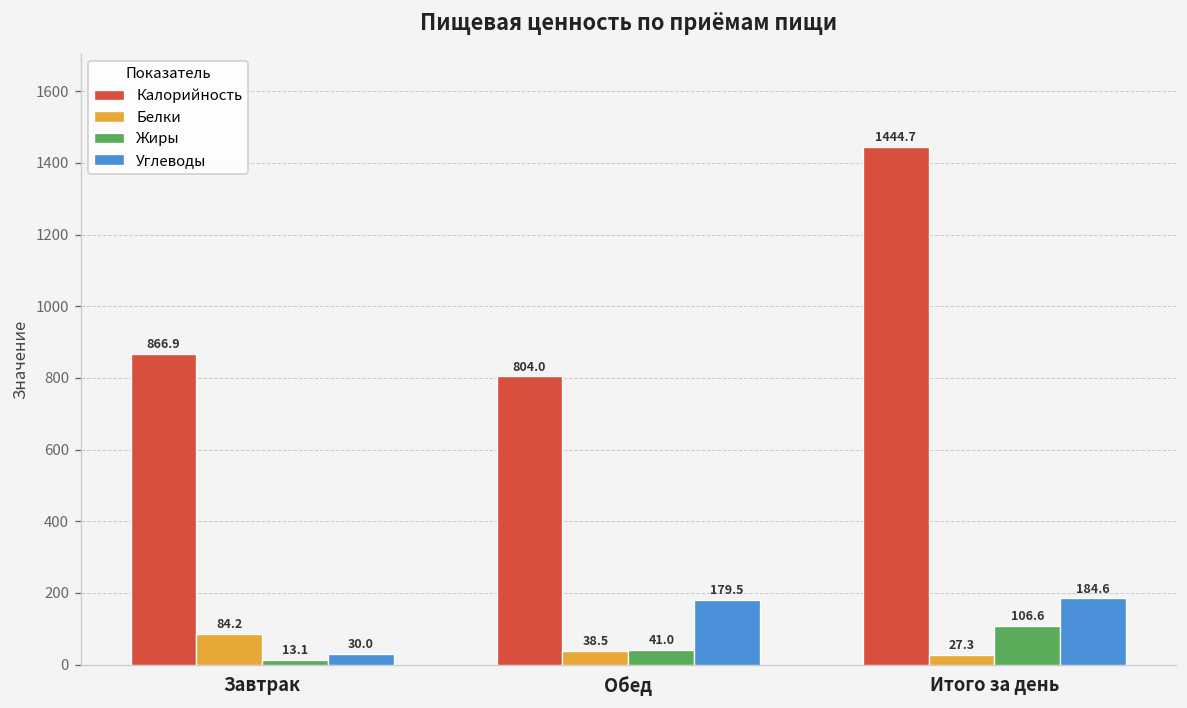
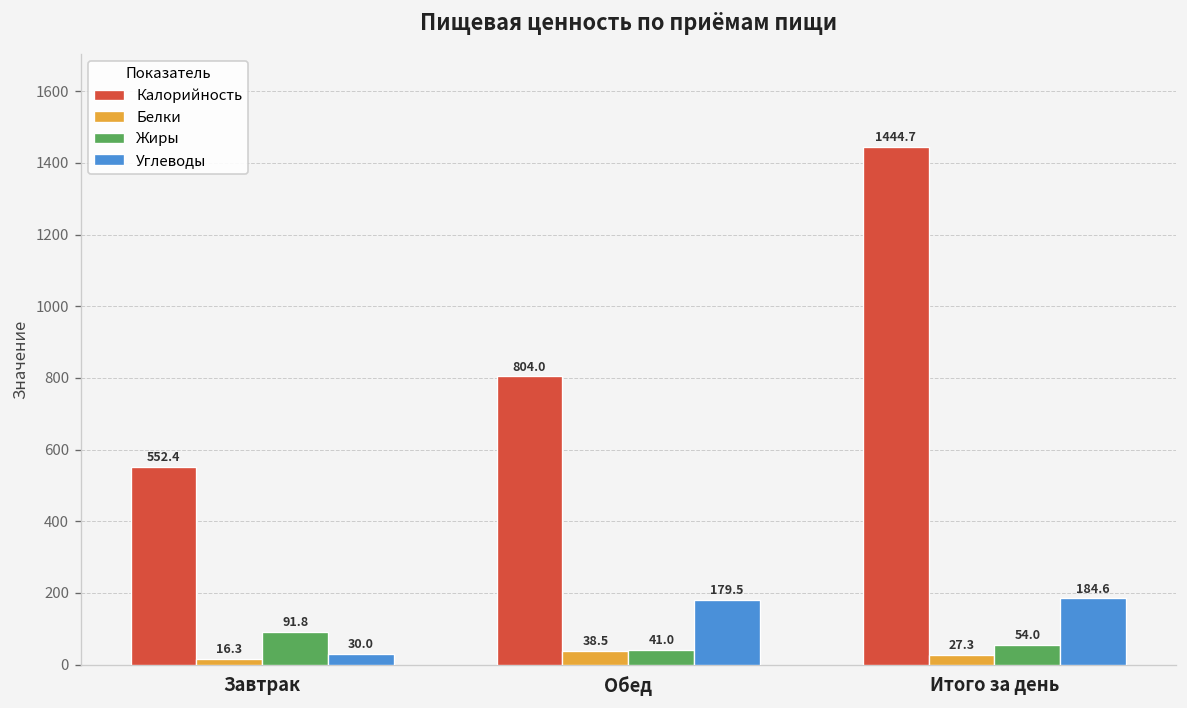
Калорийность, Завтрак: 866.9 -> 552.4
Белки, Завтрак: 84.2 -> 16.3
Жиры, Завтрак: 13.1 -> 91.8
Жиры, Итого за день: 106.6 -> 54.0
